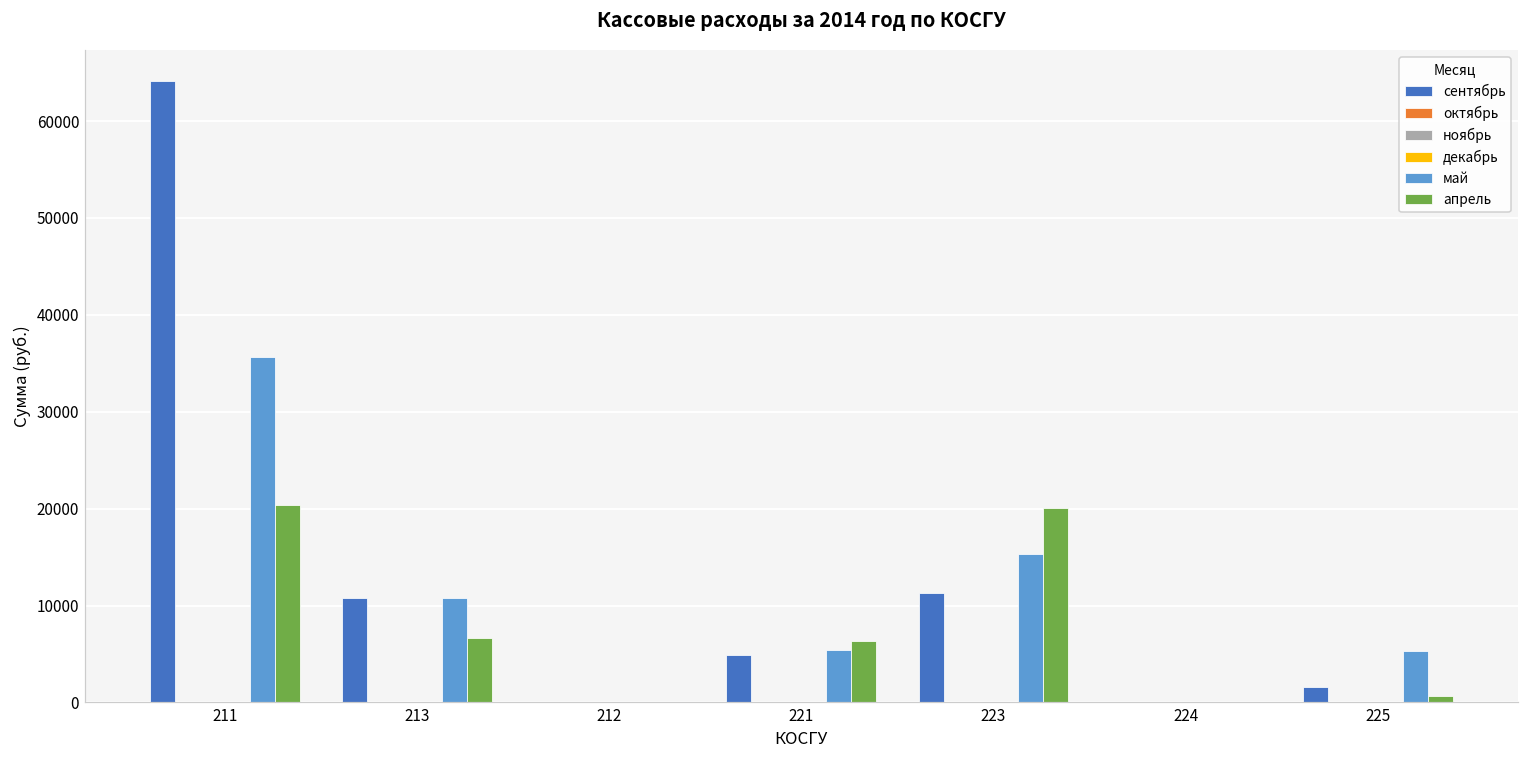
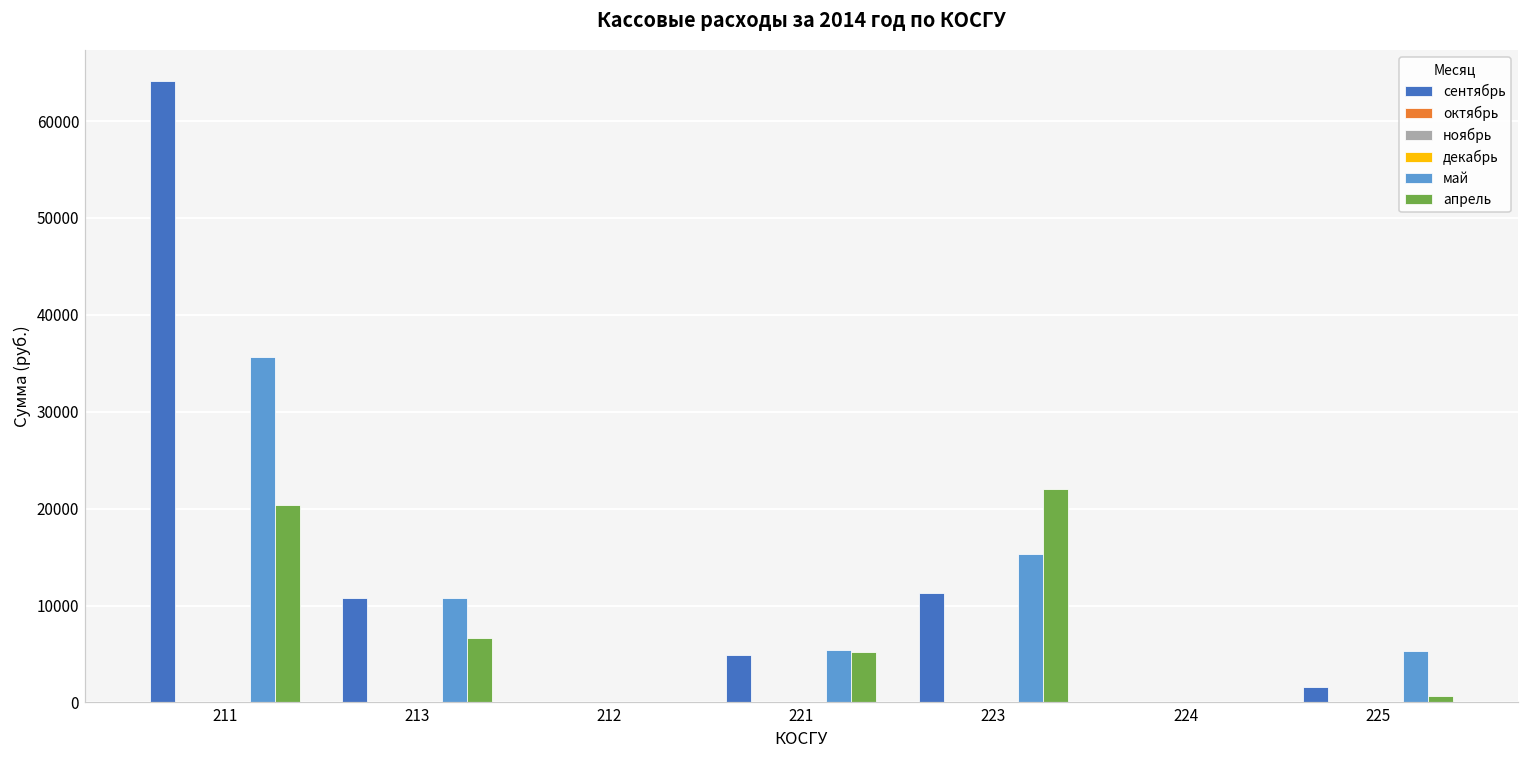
апрель, 221: 6000 -> 5000
апрель, 223: 20000 -> 22000
